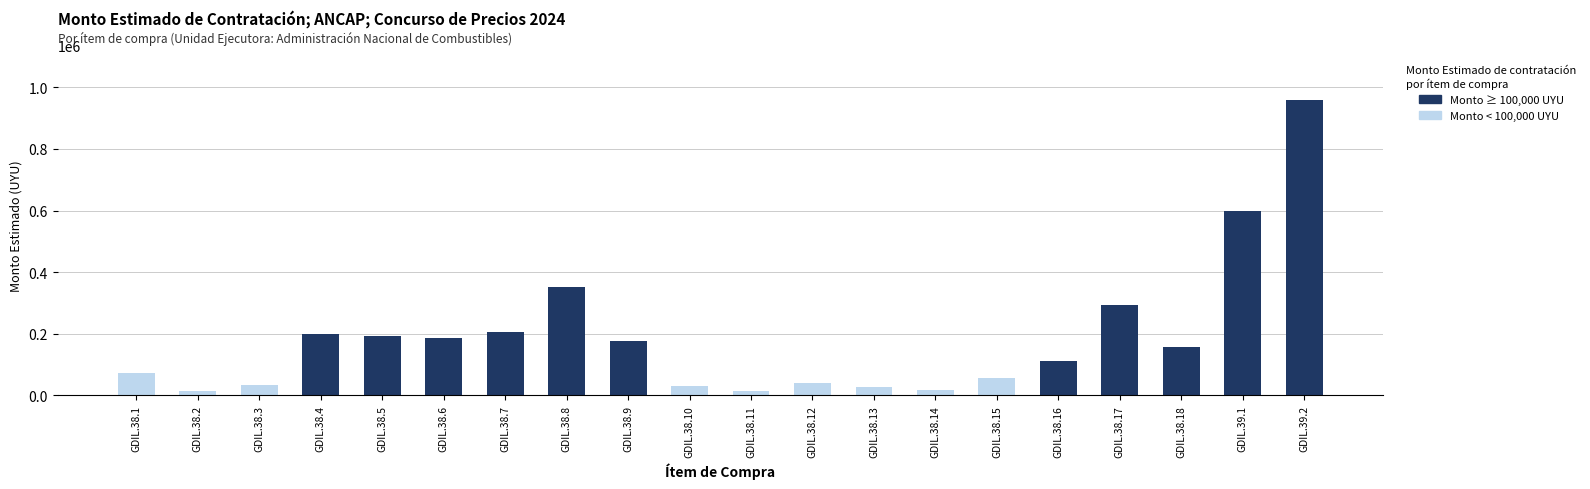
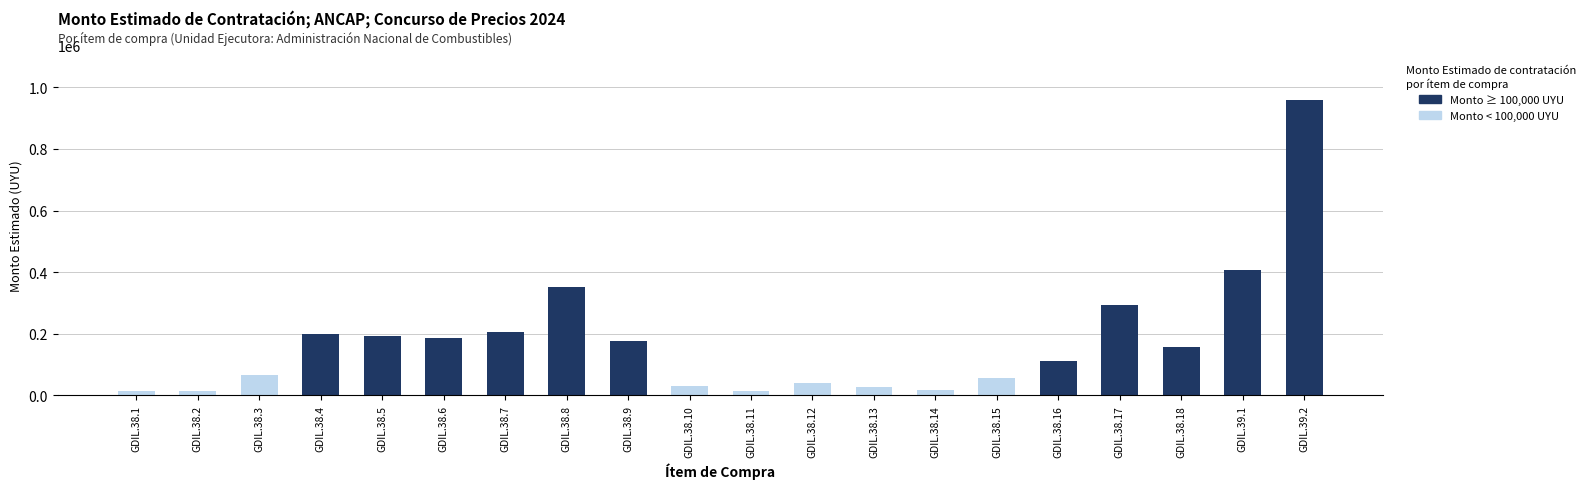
Monto < 100,000 UYU, GDIL.38.1: 70000 -> 10000
Monto < 100,000 UYU, GDIL.38.3: 30000 -> 60000
Monto ≥ 100,000 UYU, GDIL.39.1: 600000 -> 410000
